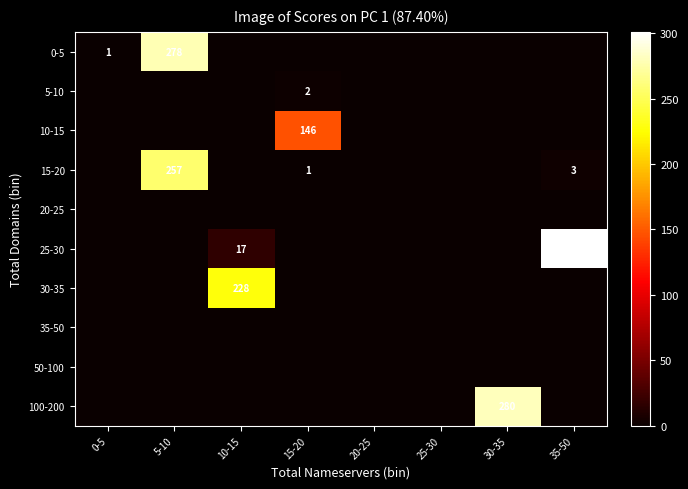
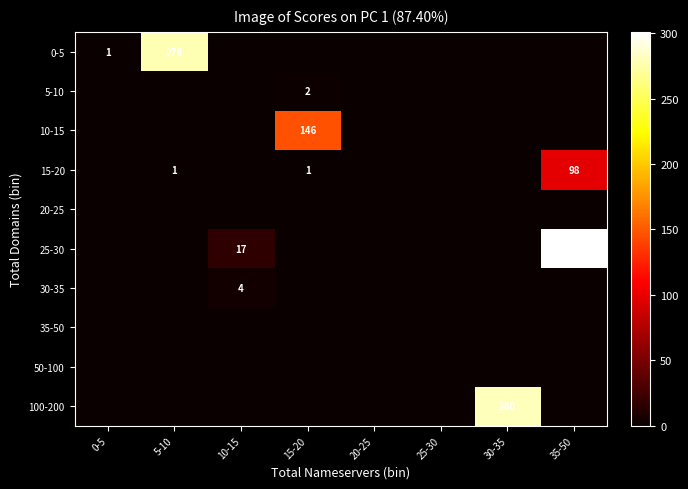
15-20, 5-10: 257 -> 1
15-20, 35-50: 3 -> 98
30-35, 10-15: 228 -> 4
